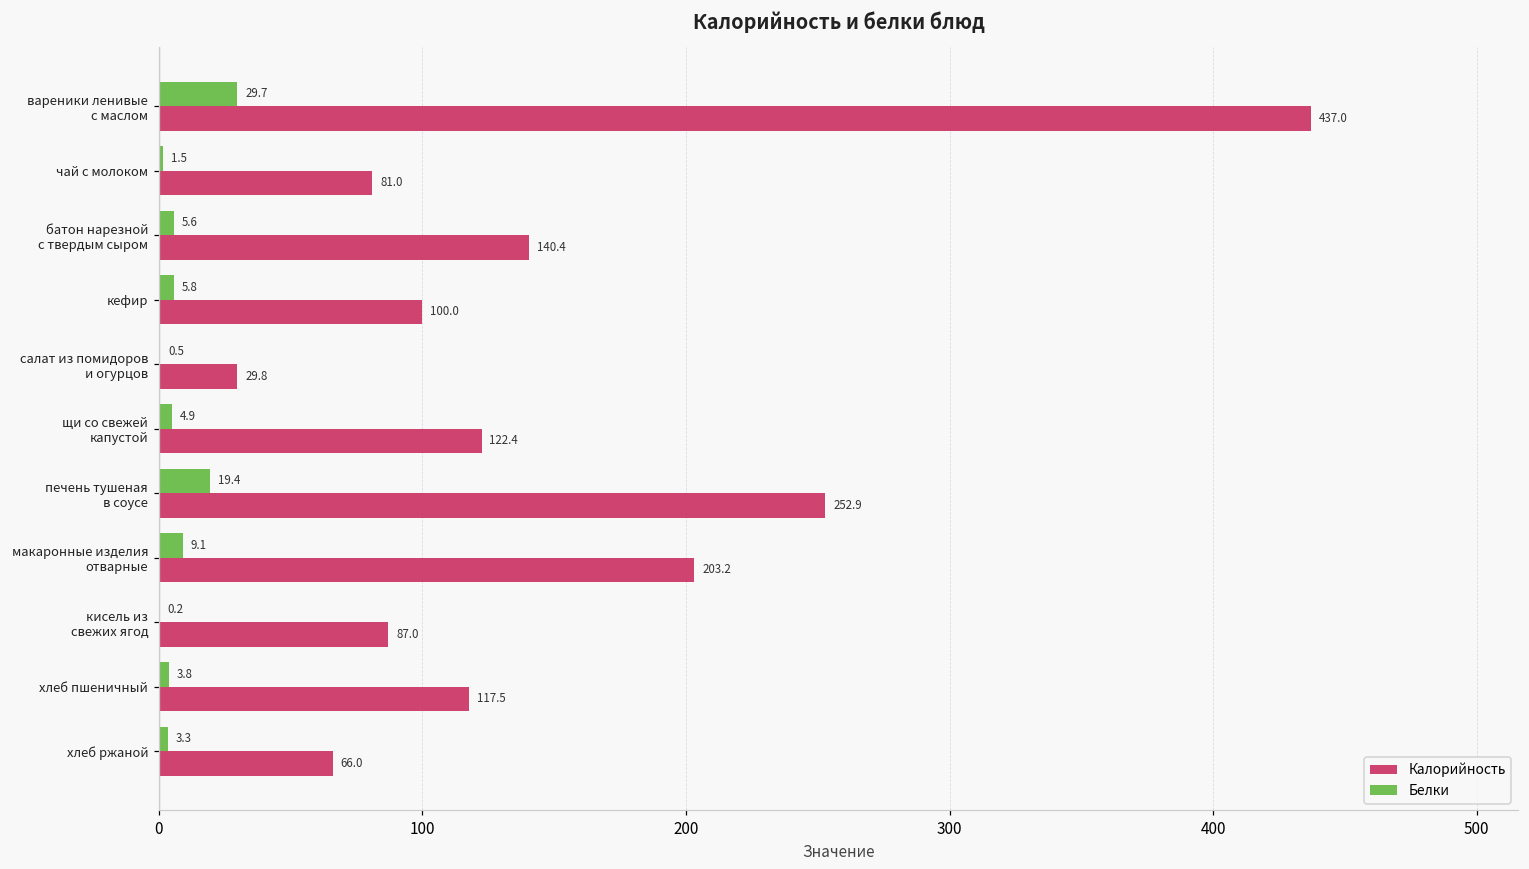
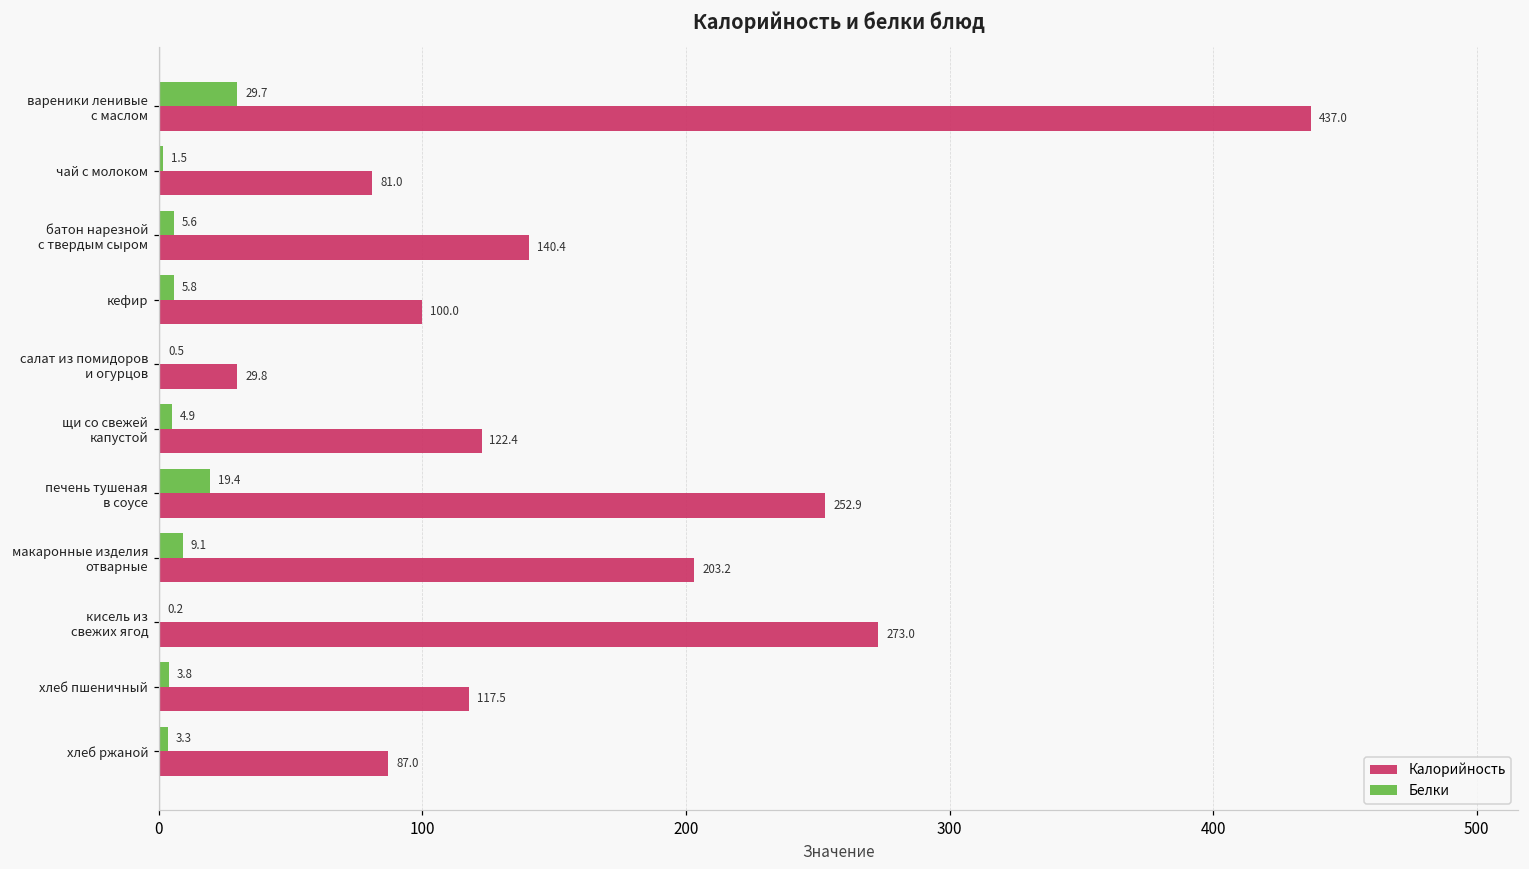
Калорийность, кисель из свежих ягод: 87.0 -> 273.0
Калорийность, хлеб ржаной: 66.0 -> 87.0
